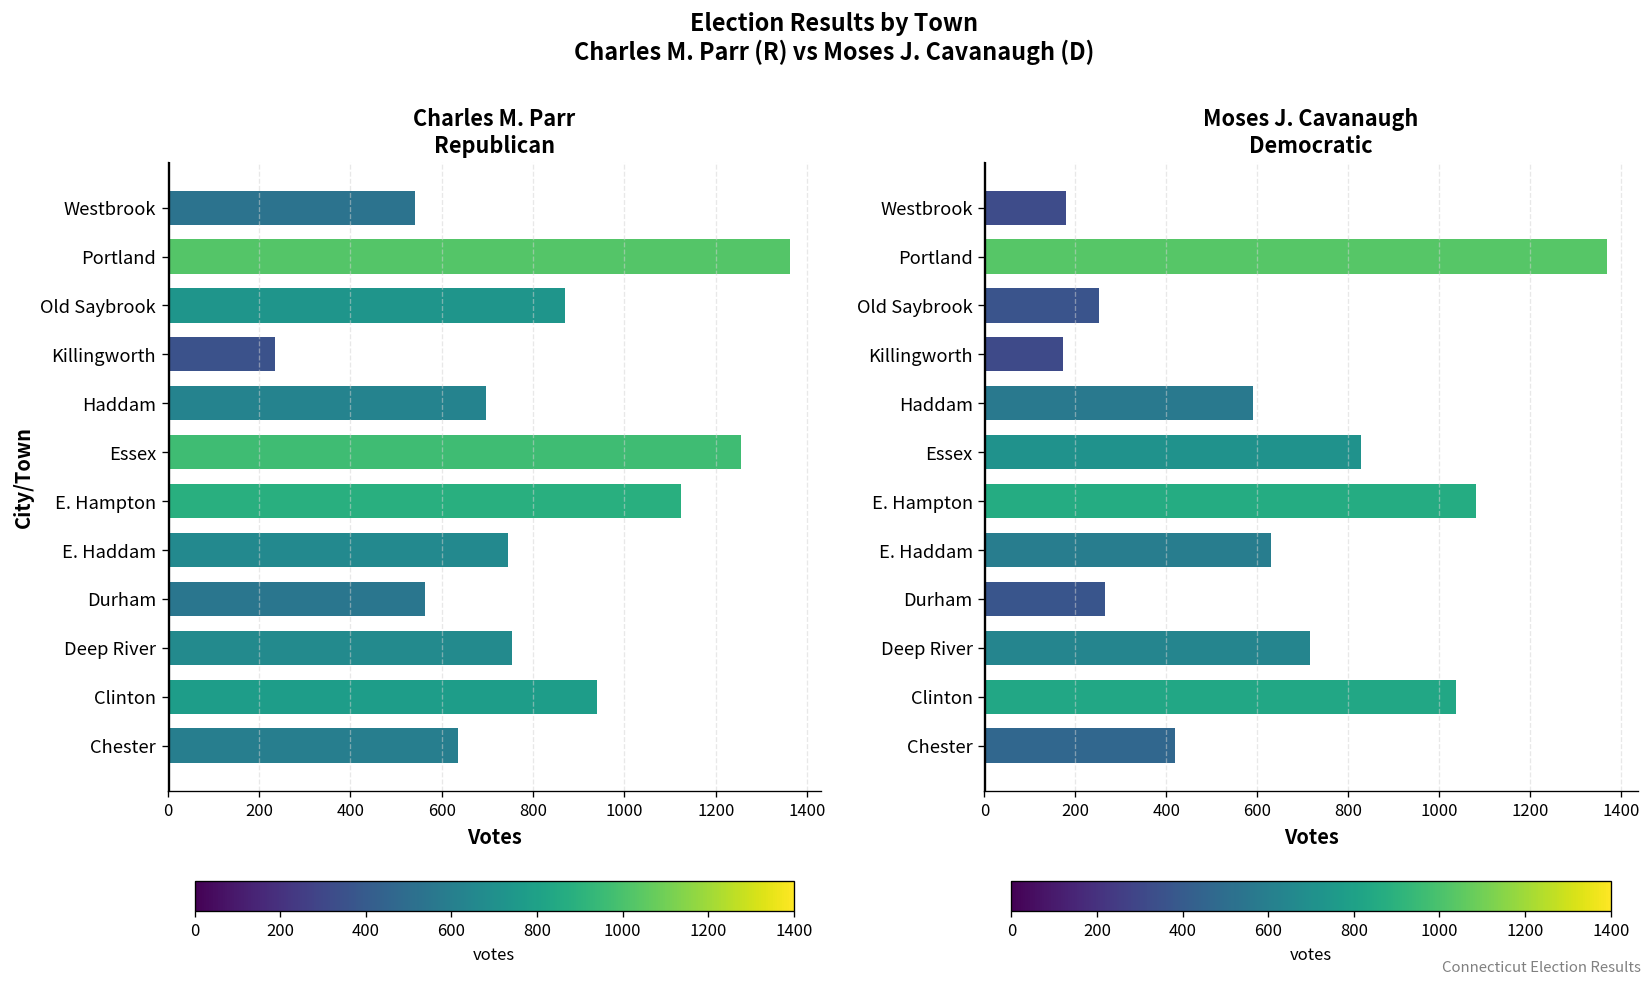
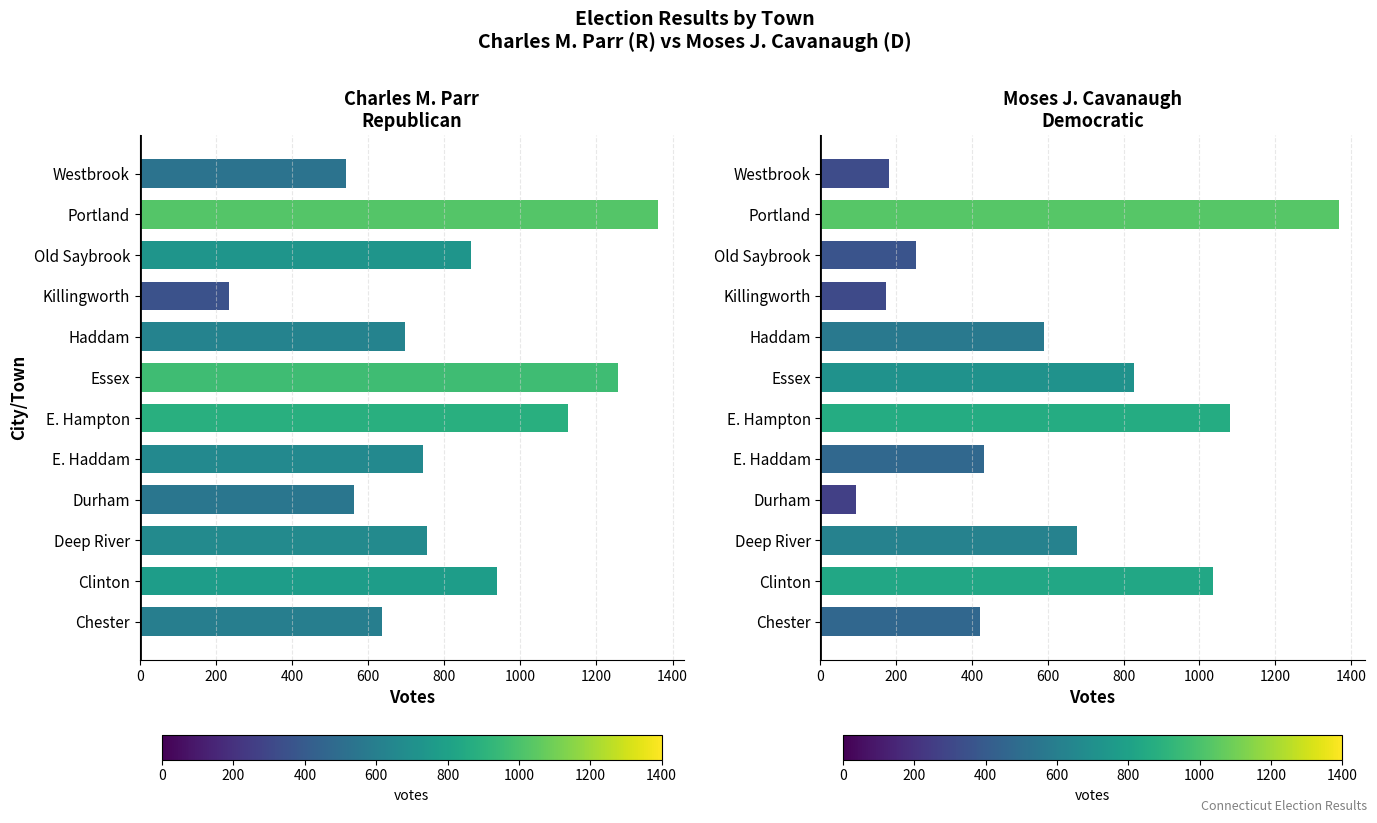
Moses J. Cavanaugh Democratic, E. Haddam: 630 -> 430
Moses J. Cavanaugh Democratic, Durham: 260 -> 100
Moses J. Cavanaugh Democratic, Deep River: 720 -> 680
